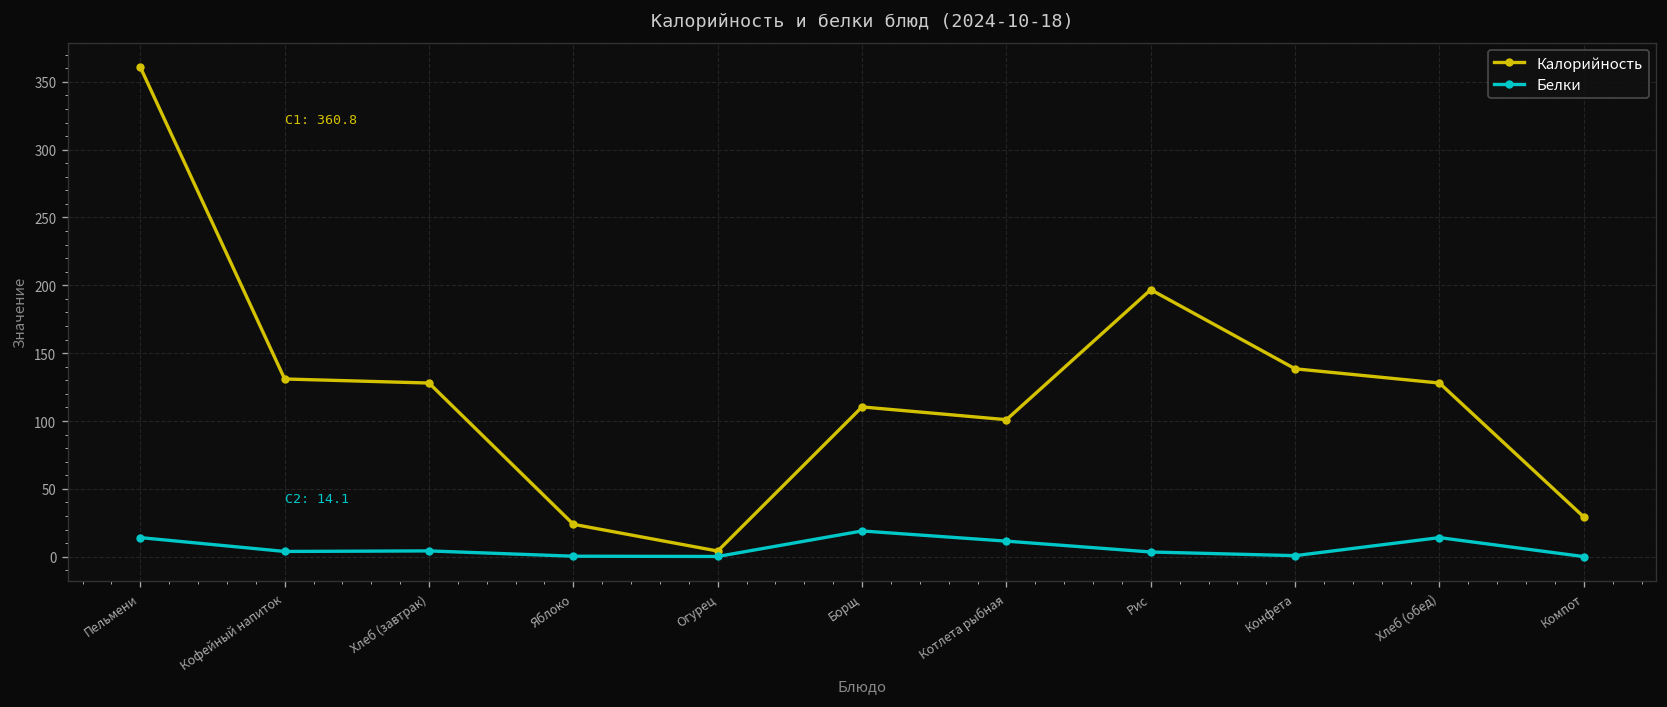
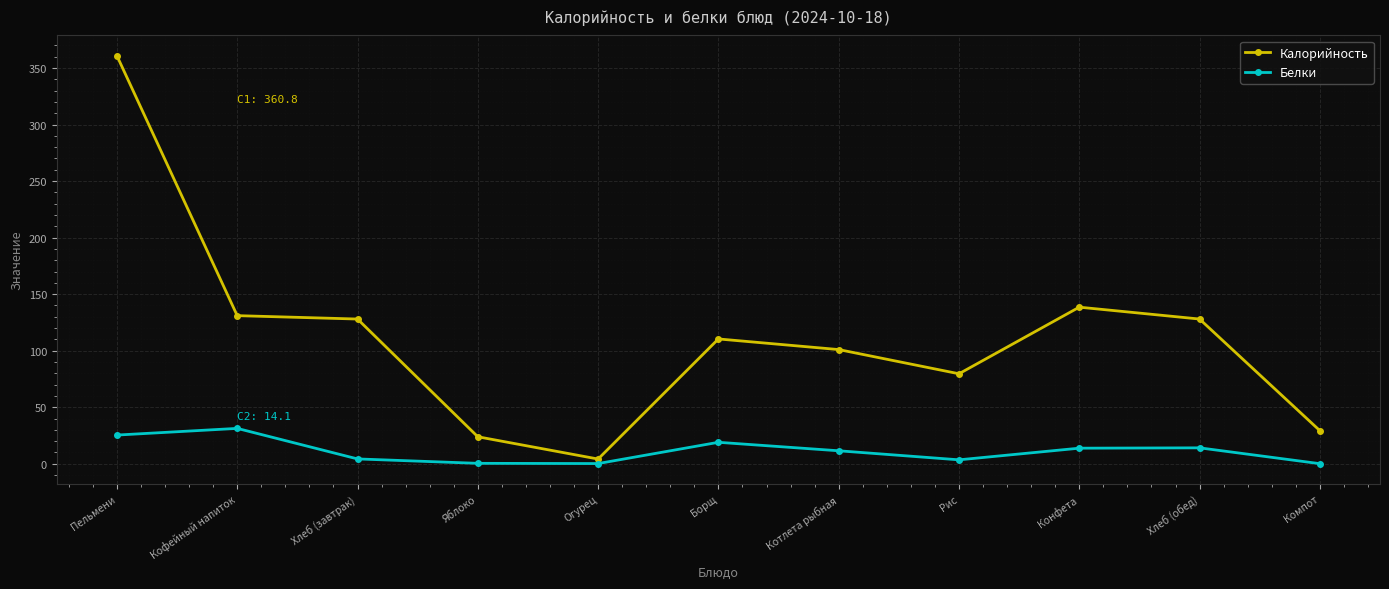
Белки, Пельмени: 14 -> 25
Белки, Кофейный напиток: 4 -> 31
Калорийность, Рис: 197 -> 80
Белки, Конфета: 1 -> 14
